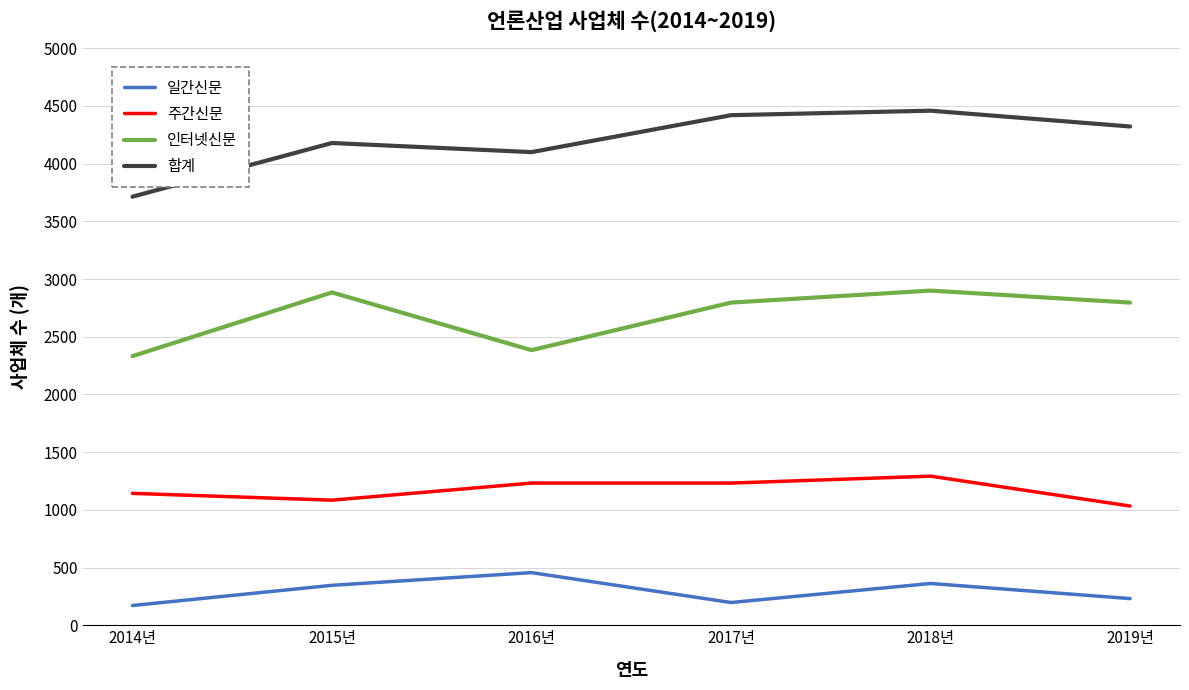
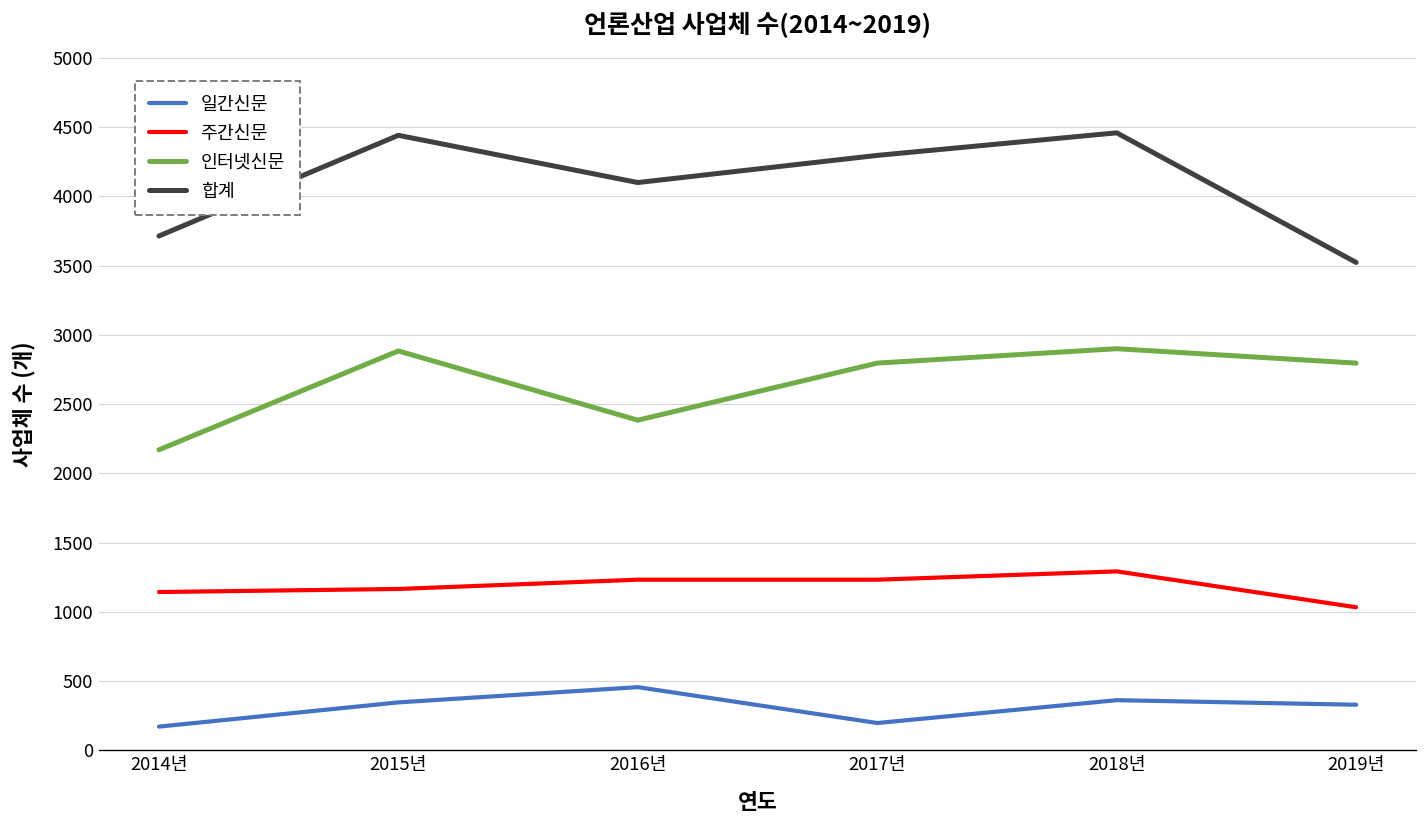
인터넷신문, 2014년: 2330 -> 2170
주간신문, 2015년: 1080 -> 1170
합계, 2015년: 4180 -> 4440
합계, 2017년: 4420 -> 4300
일간신문, 2019년: 230 -> 330
합계, 2019년: 4320 -> 3520
